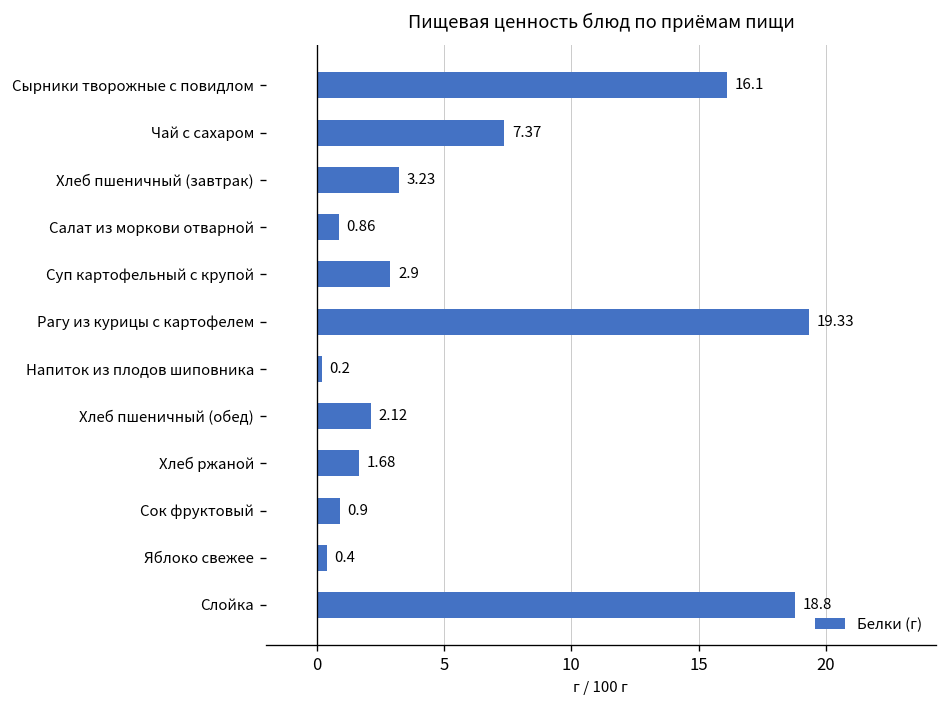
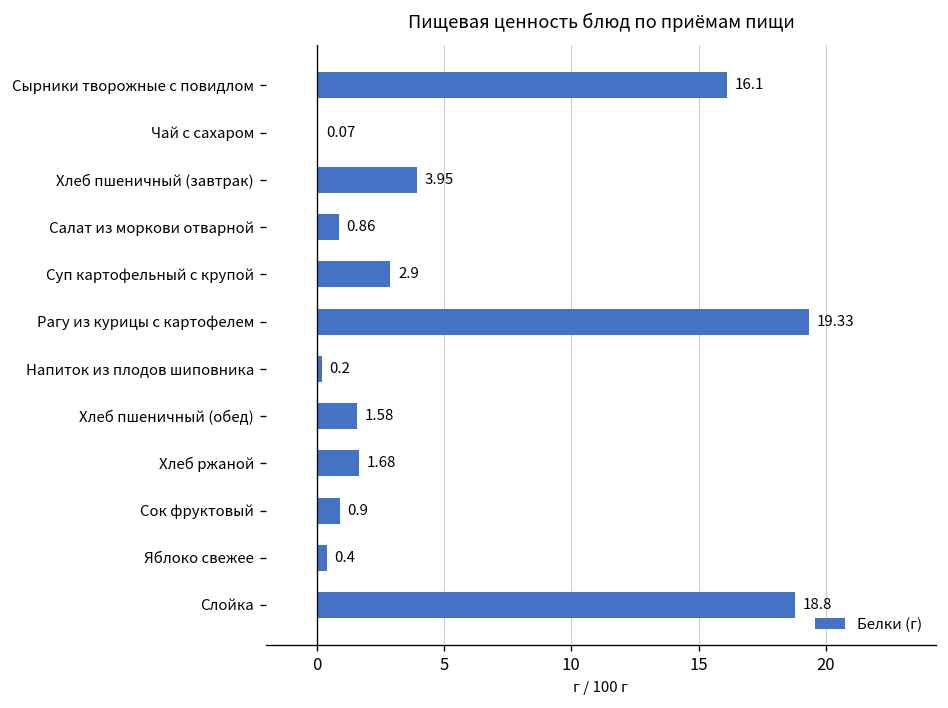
Чай с сахаром: 7.37 -> 0.07
Хлеб пшеничный (завтрак): 3.23 -> 3.95
Хлеб пшеничный (обед): 2.12 -> 1.58
